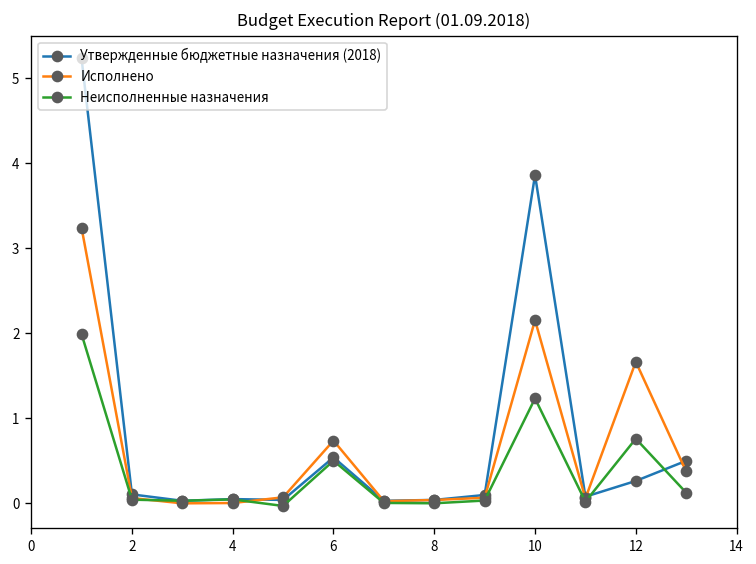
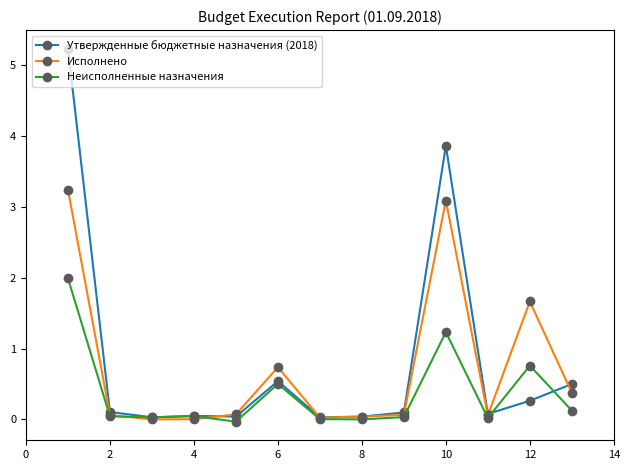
Исполнено, 10: 2.2 -> 3.1
